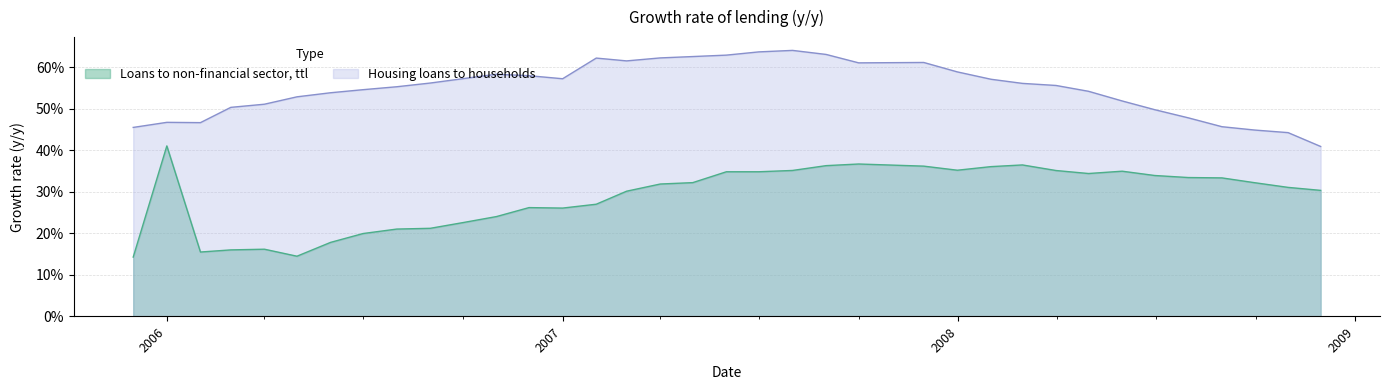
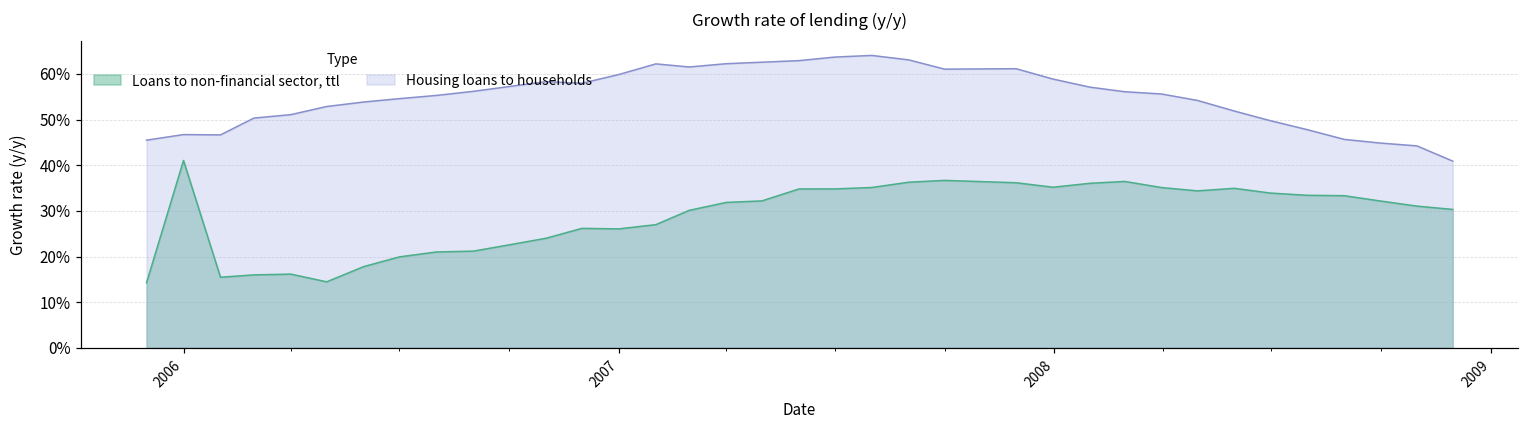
Housing loans to households, 2007: 57% -> 60%
